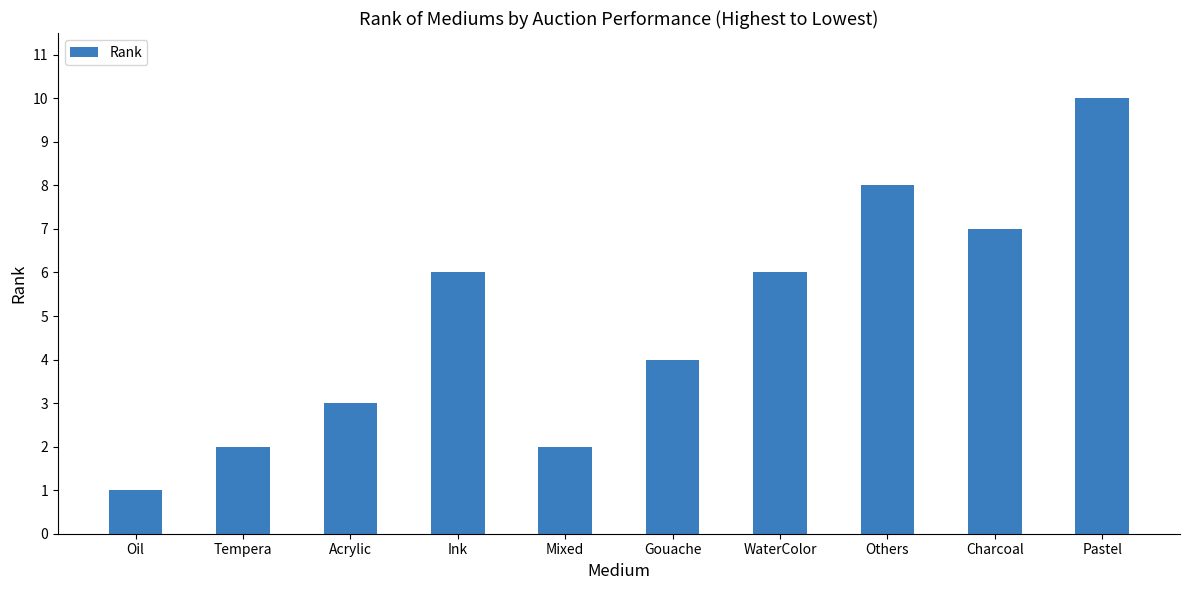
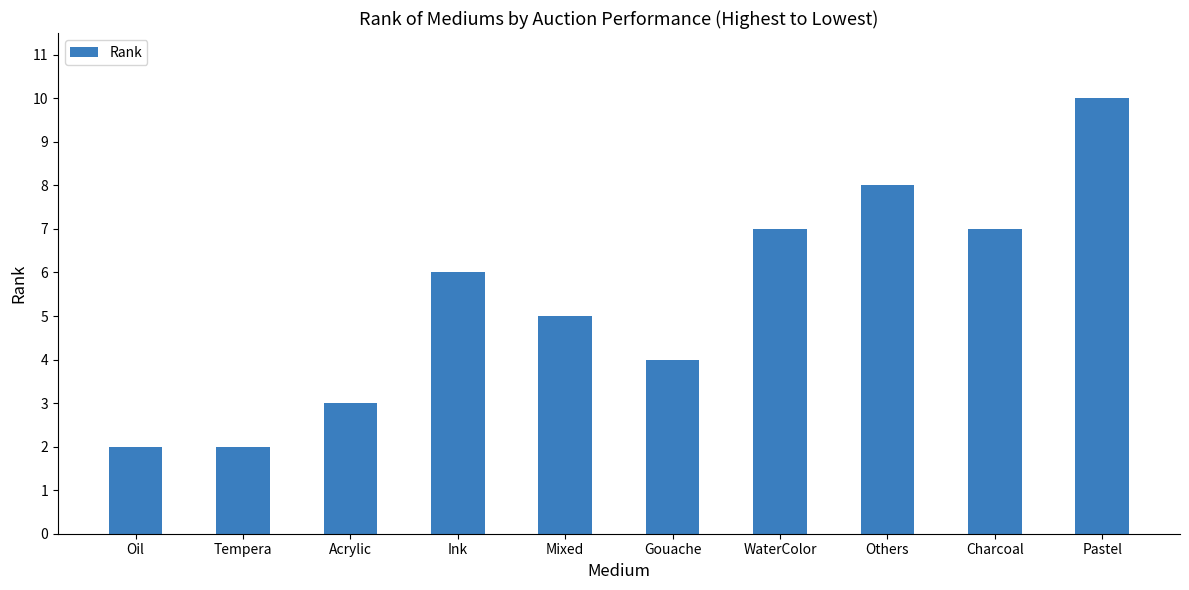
Oil: 1 -> 2
Mixed: 2 -> 5
WaterColor: 6 -> 7
